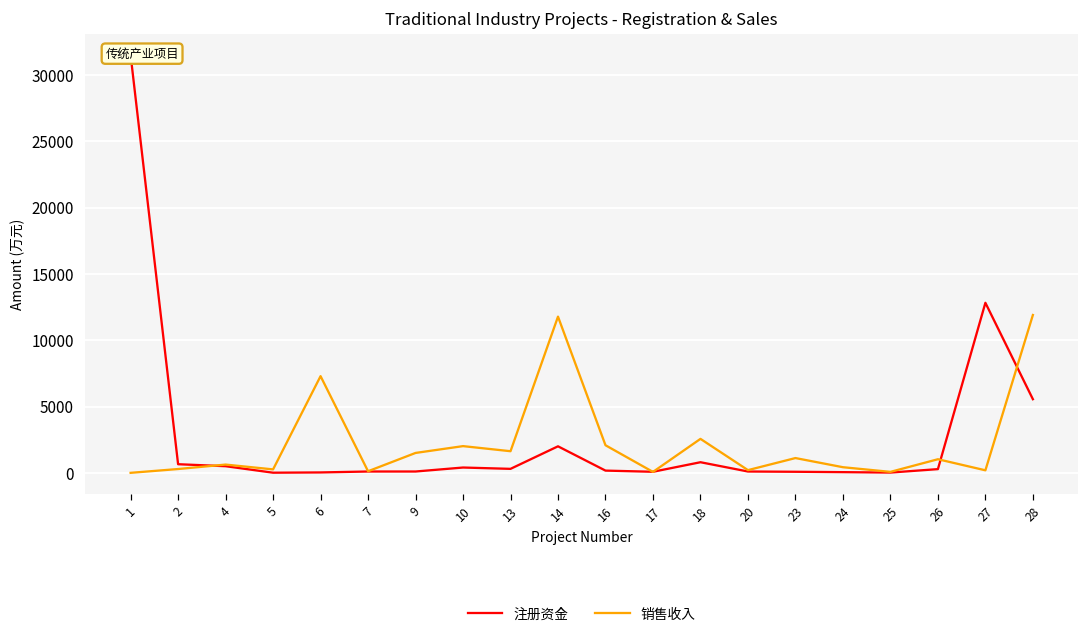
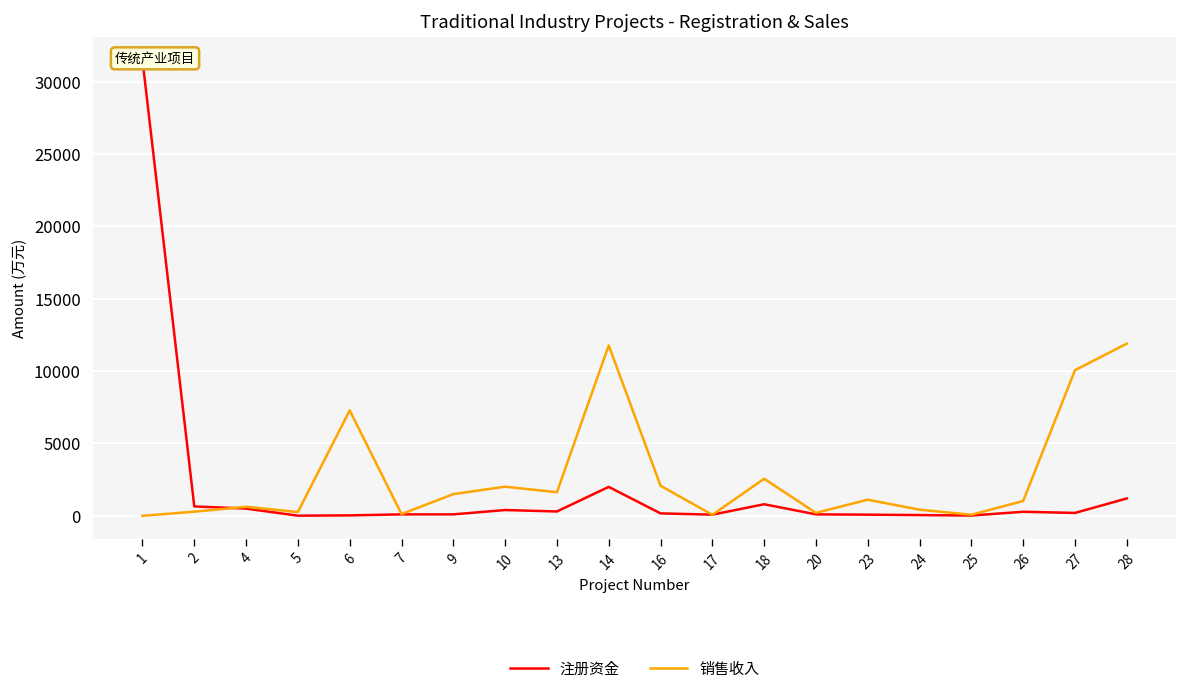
注册资金, 27: 12800 -> 200
销售收入, 27: 200 -> 10100
注册资金, 28: 5600 -> 1200
